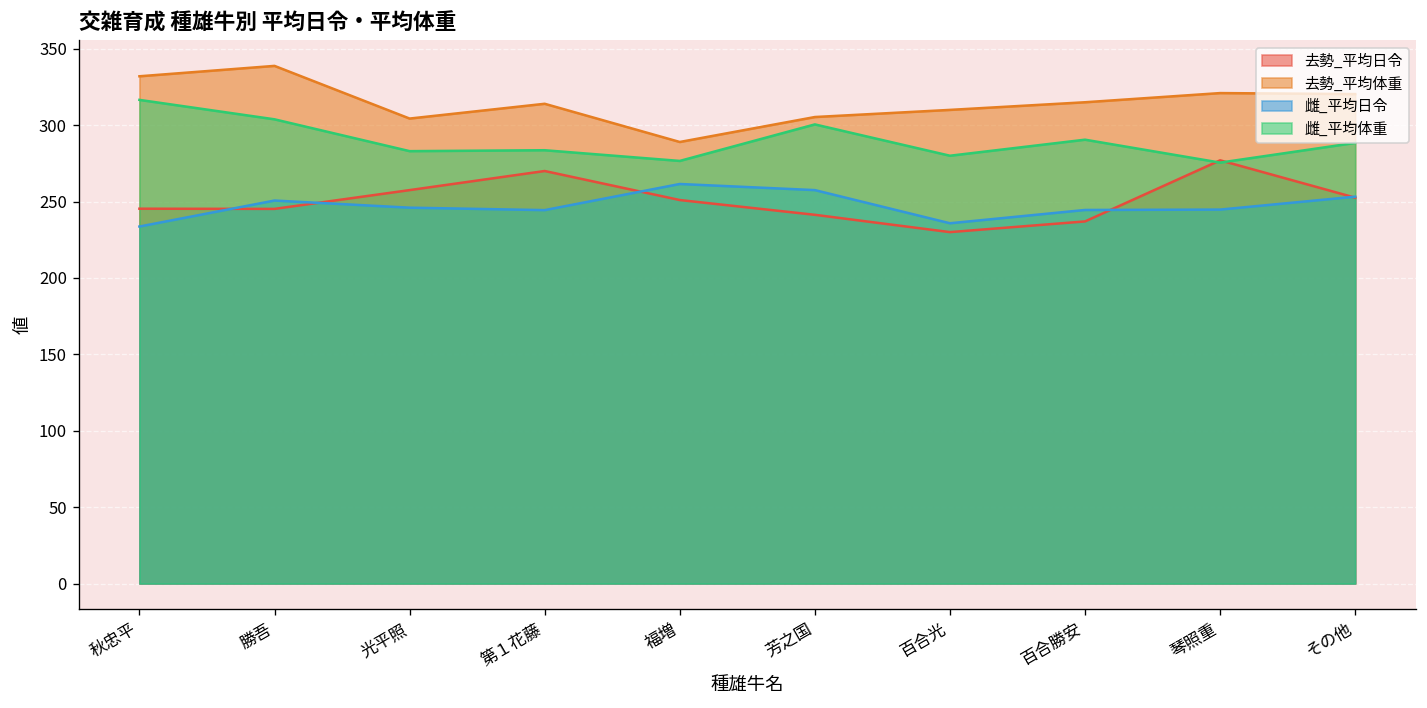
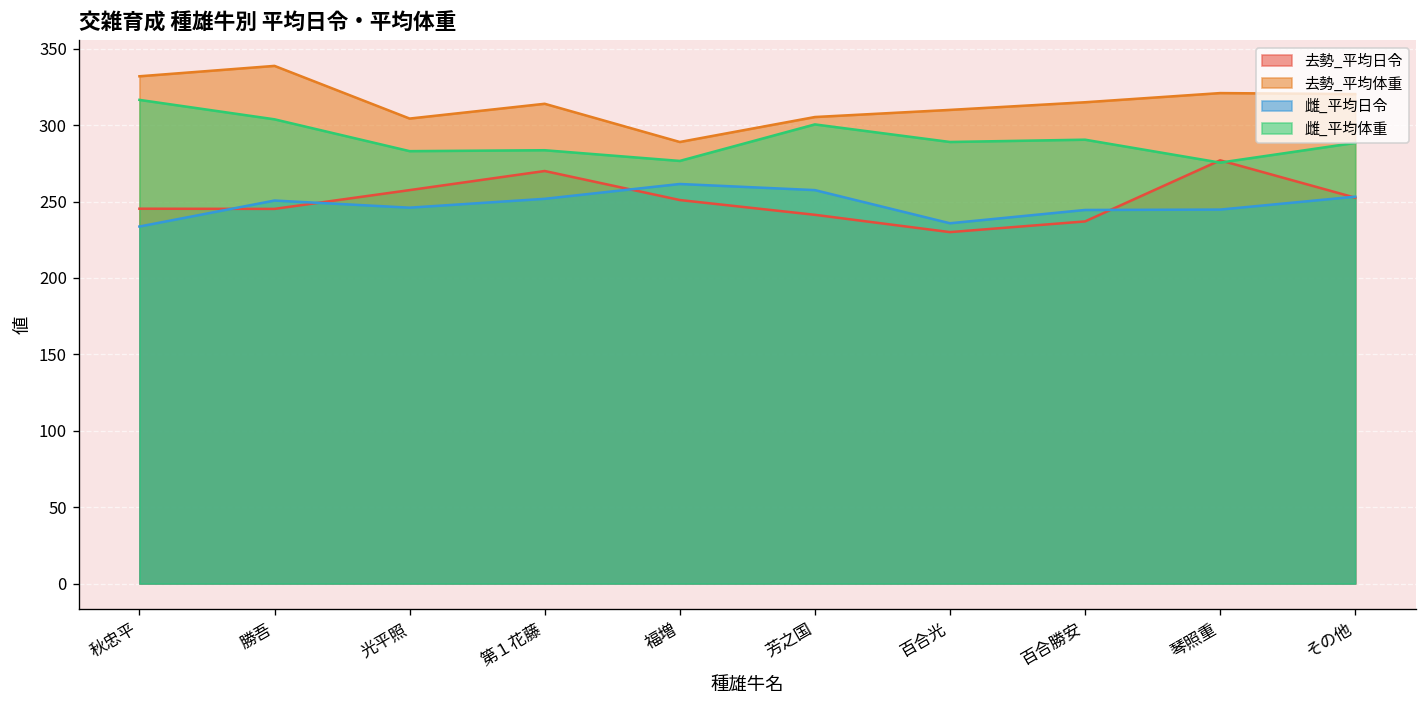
雌_平均日令, 第１花藤: 244 -> 252
雌_平均体重, 百合光: 280 -> 289
